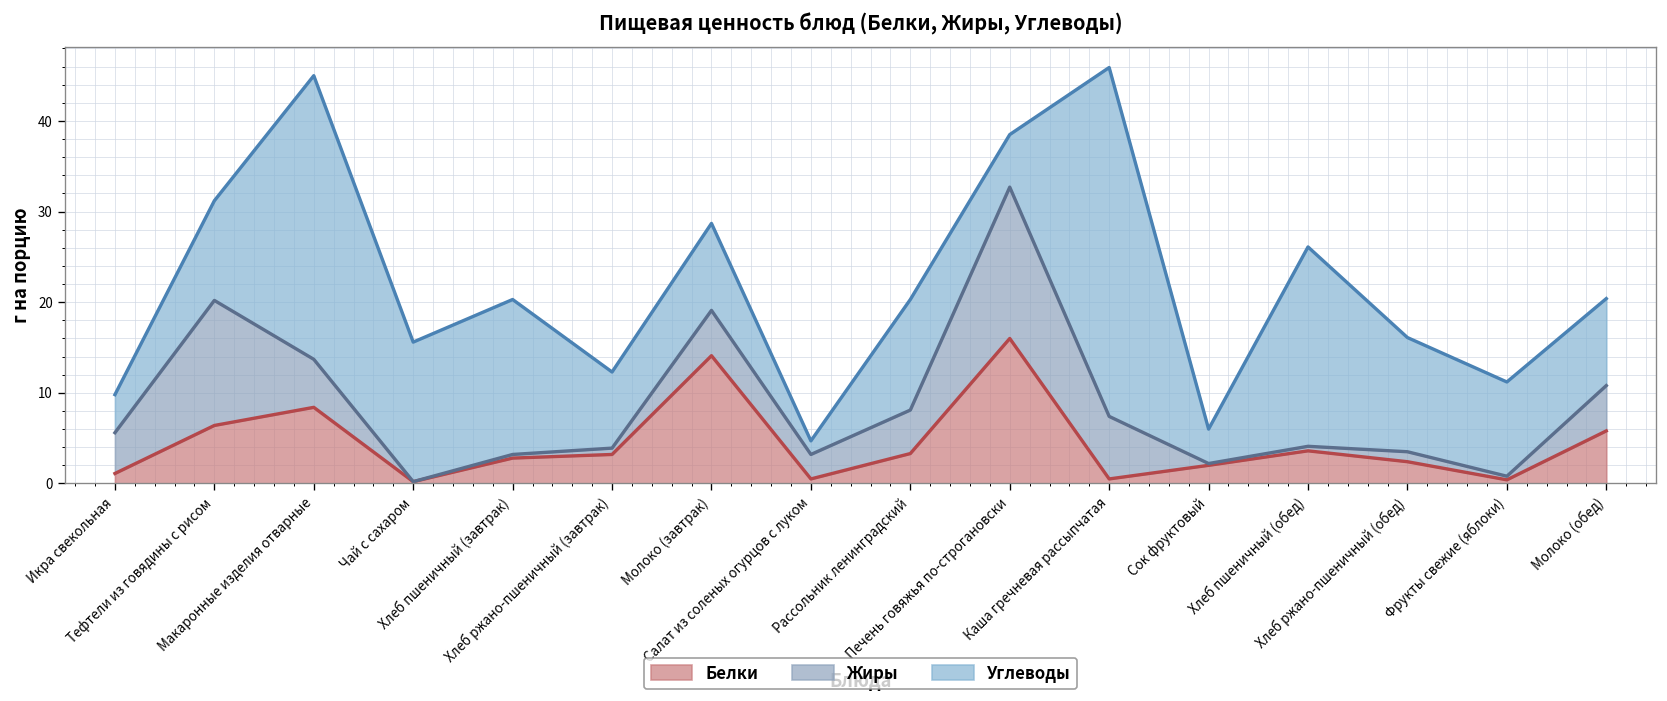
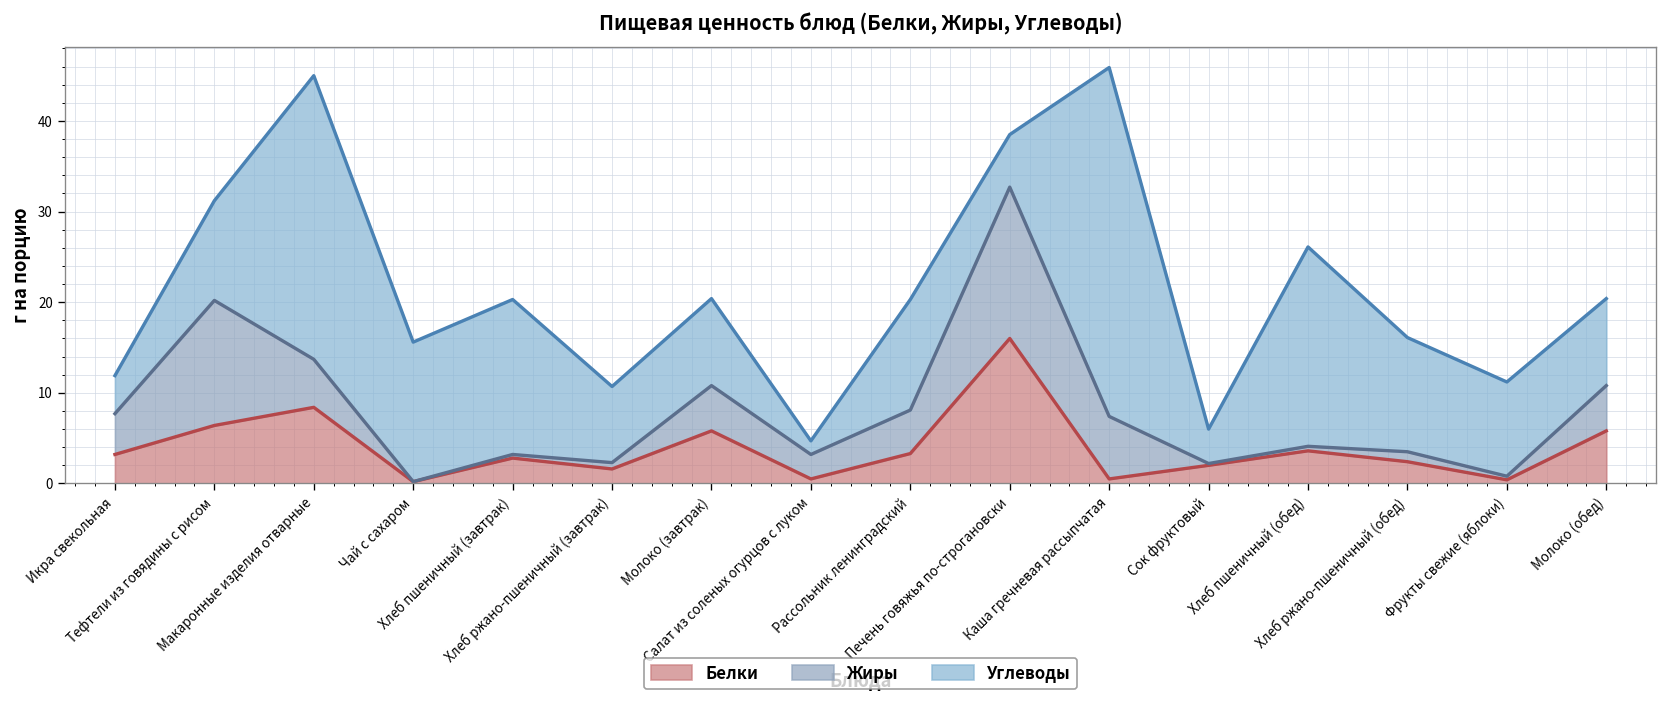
Белки, Икра свекольная: 1 -> 3
Белки, Хлеб ржано-пшеничный (завтрак): 3 -> 2
Белки, Молоко (завтрак): 14 -> 6
